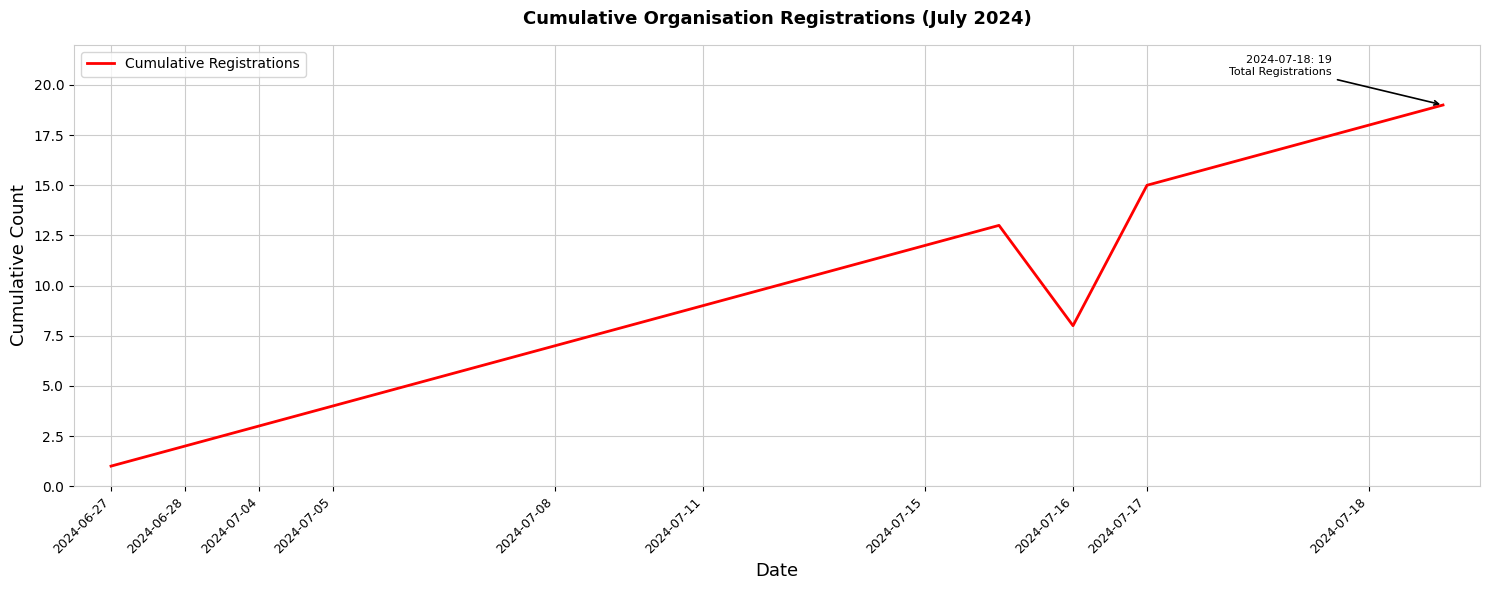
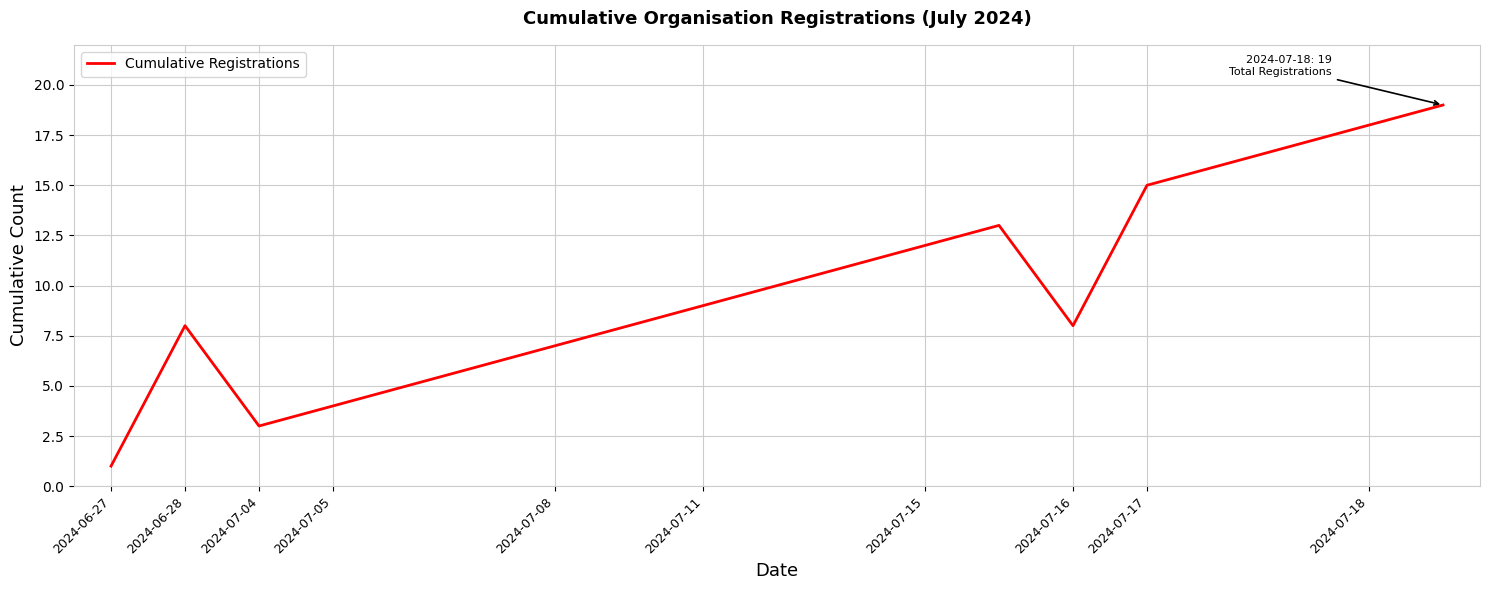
2024-06-28: 2 -> 8
